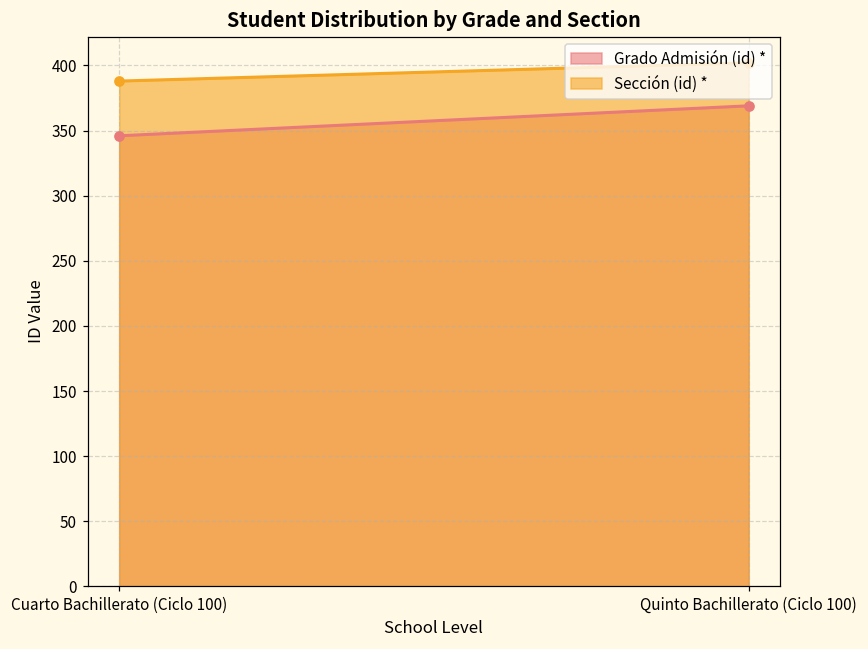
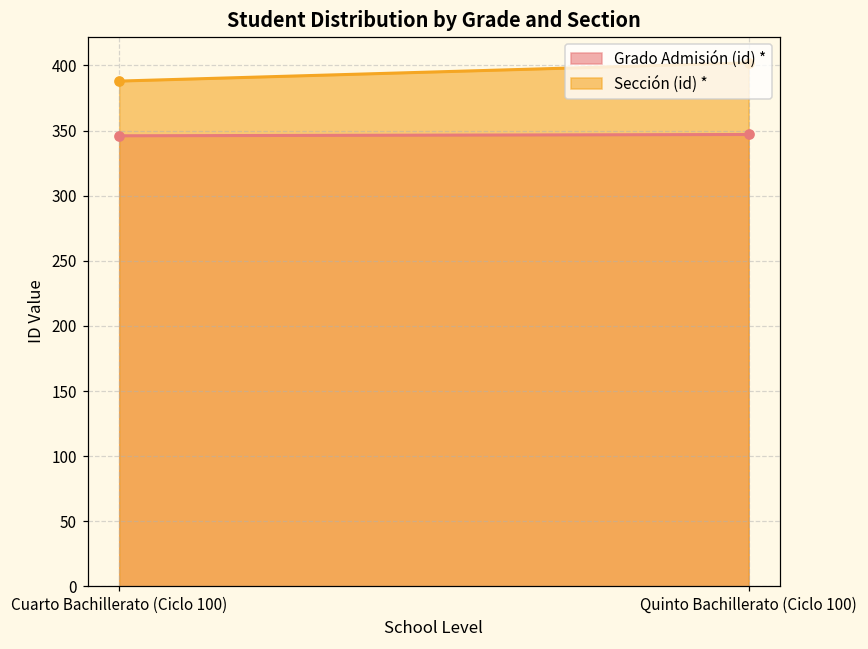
Grado Admisión (id) *, Quinto Bachillerato (Ciclo 100): 369 -> 347
